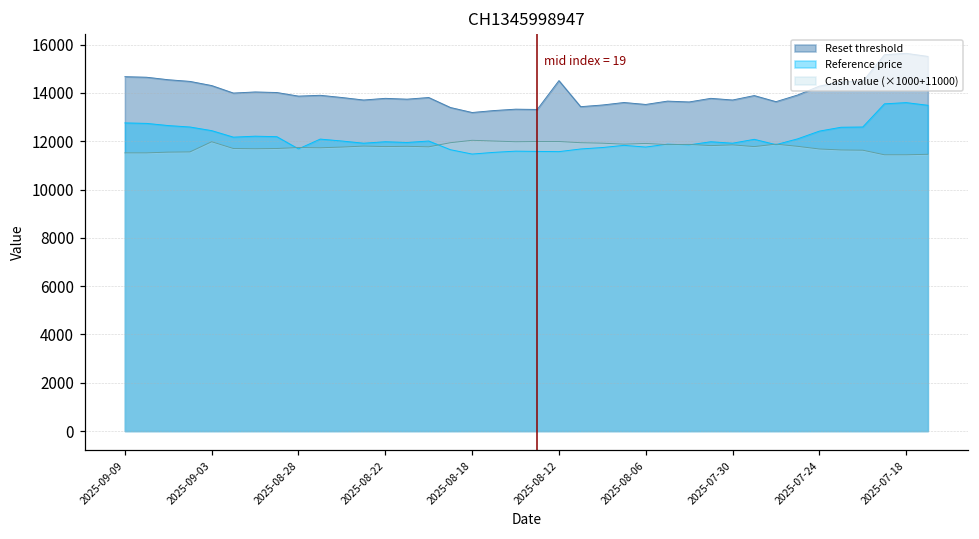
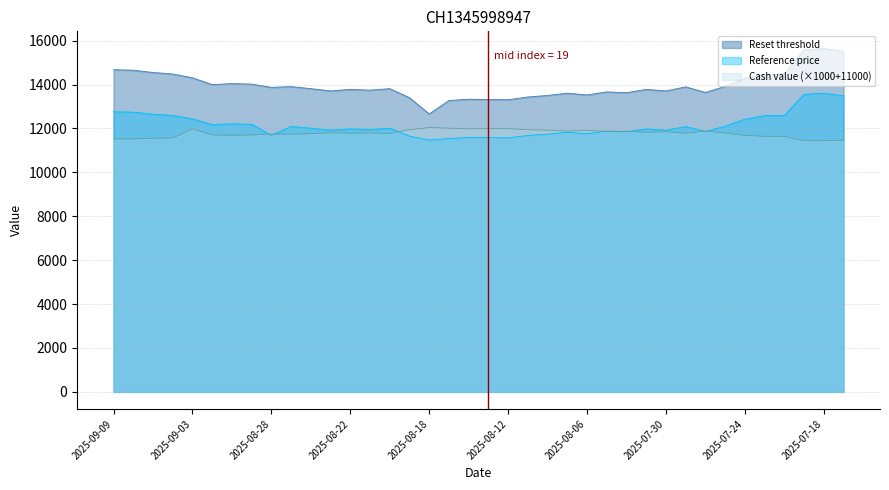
Reset threshold, 2025-08-18: 13200 -> 12700
Reset threshold, 2025-08-12: 14500 -> 13300
